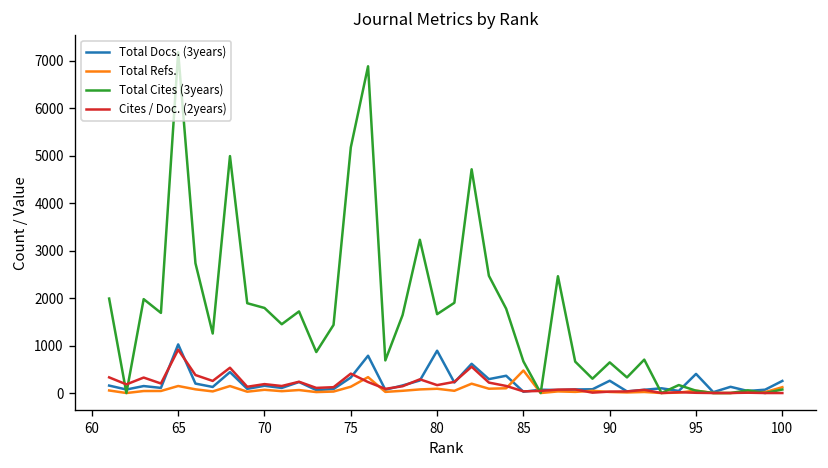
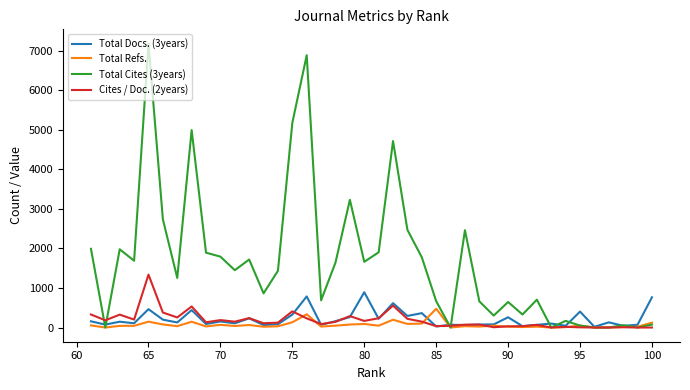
Total Docs. (3years), 65: 1000 -> 500
Cites / Doc. (2years), 65: 900 -> 1300
Total Docs. (3years), 100: 300 -> 800
